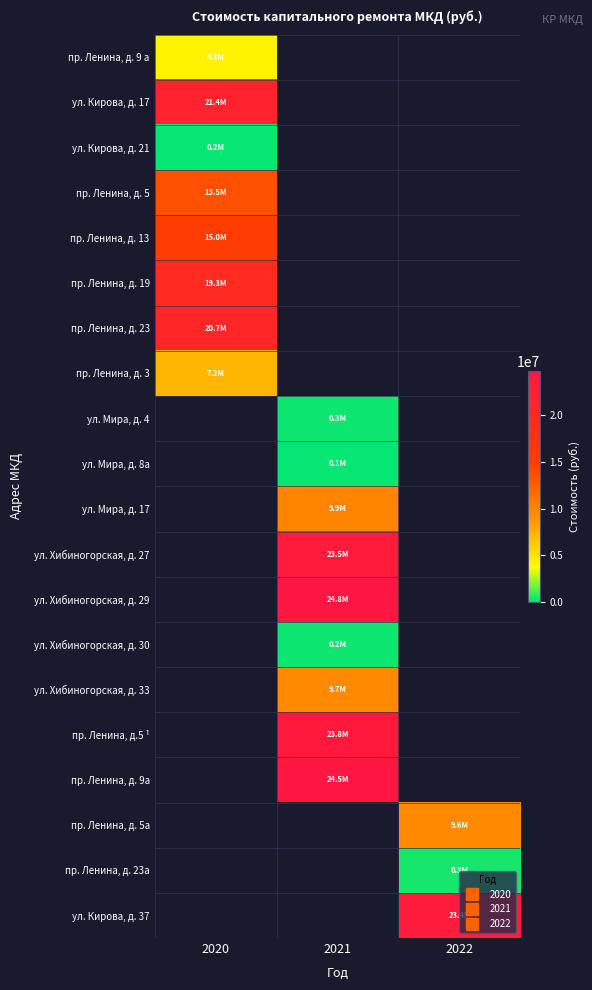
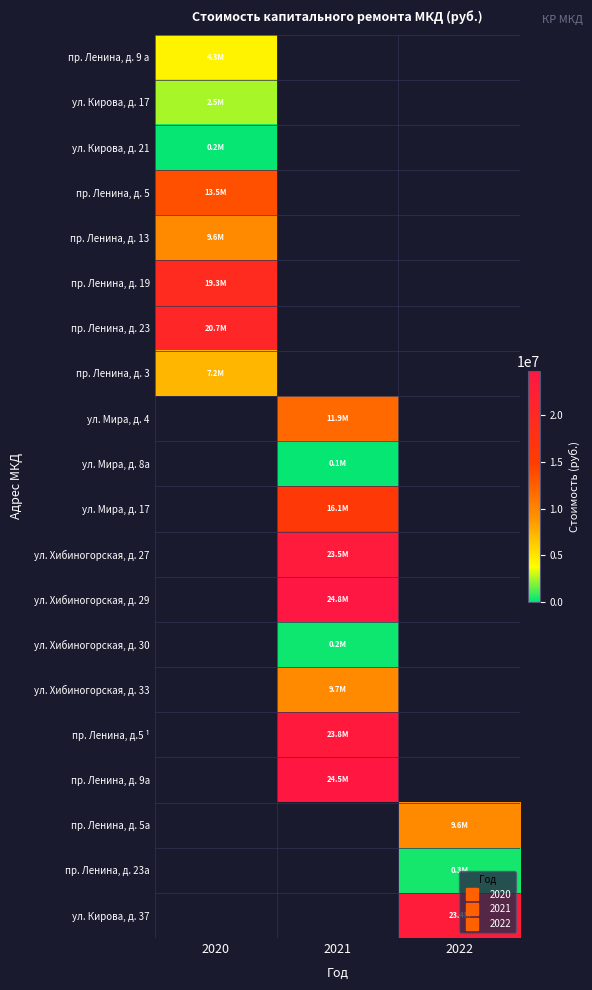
ул. Кирова, д. 17, 2020: 21.4M -> 2.5M
пр. Ленина, д. 13, 2020: 15.0M -> 9.6M
ул. Мира, д. 4, 2021: 0.3M -> 11.9M
ул. Мира, д. 17, 2021: 9.9M -> 16.1M
